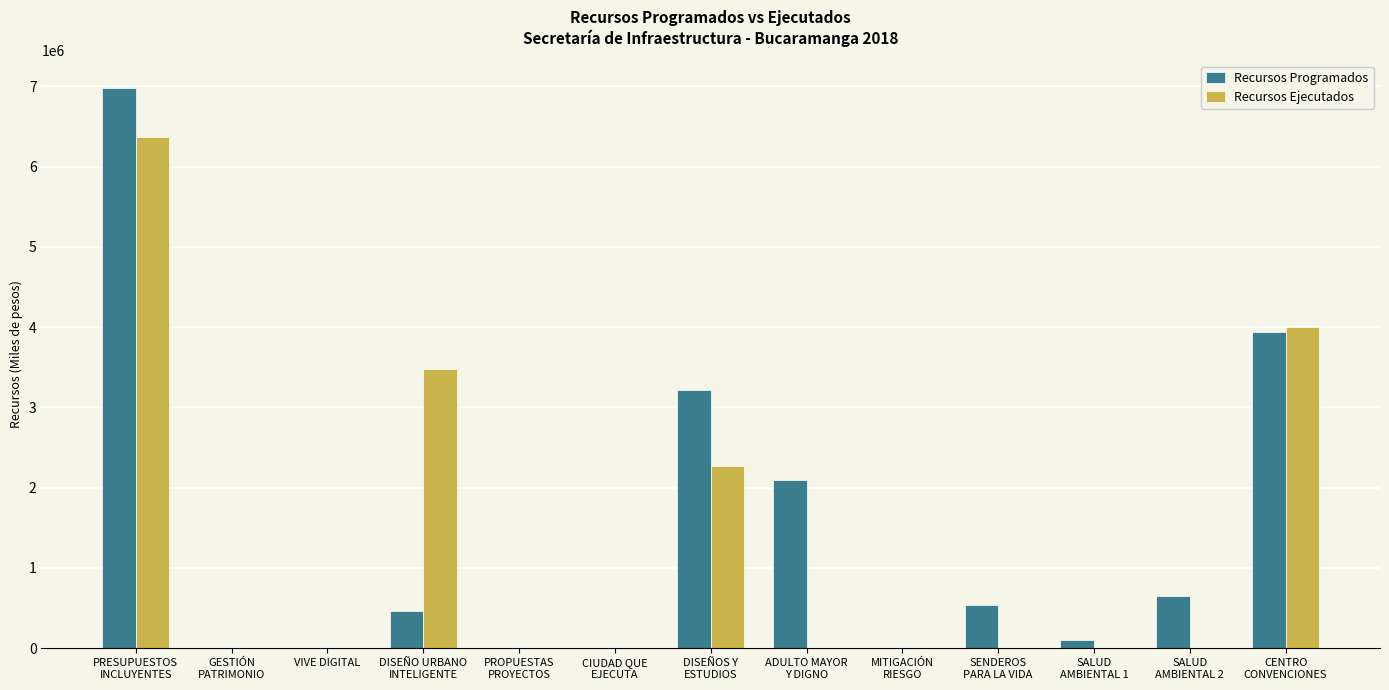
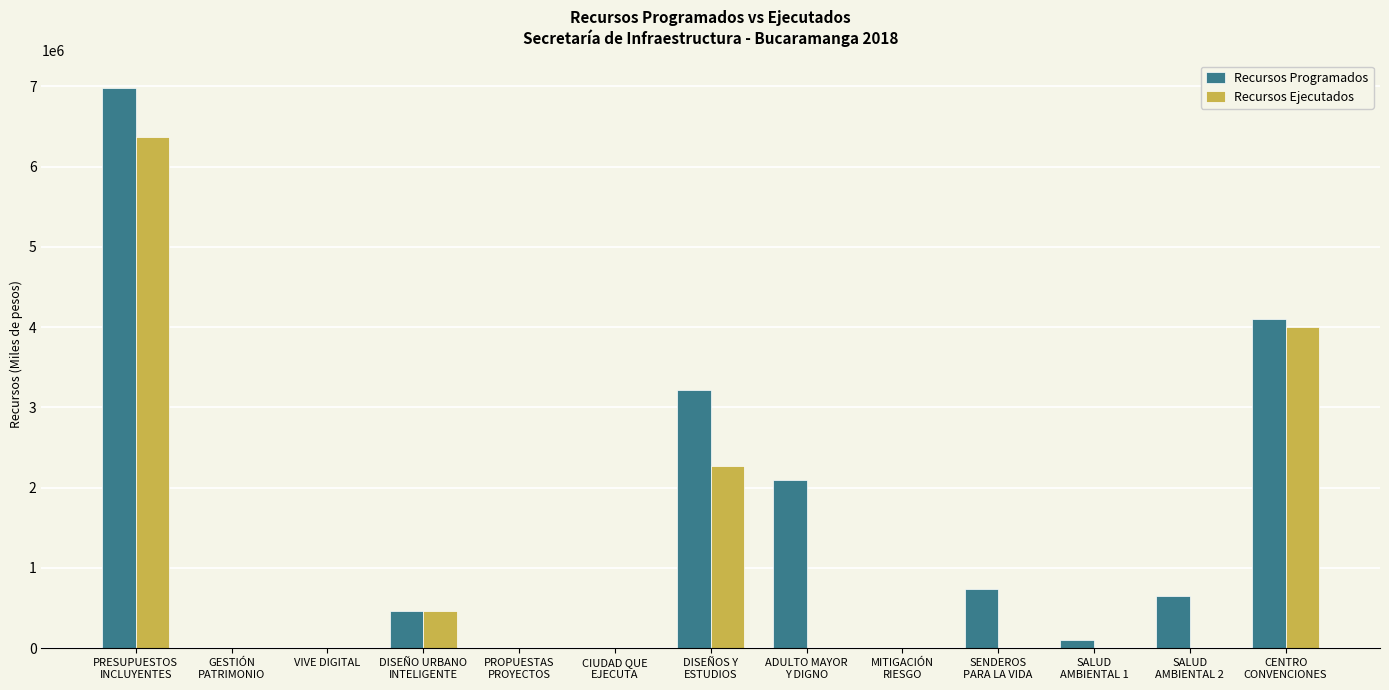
Recursos Ejecutados, DISEÑO URBANO INTELIGENTE: 3500000 -> 500000
Recursos Programados, SENDEROS PARA LA VIDA: 500000 -> 700000
Recursos Programados, CENTRO CONVENCIONES: 3900000 -> 4100000
